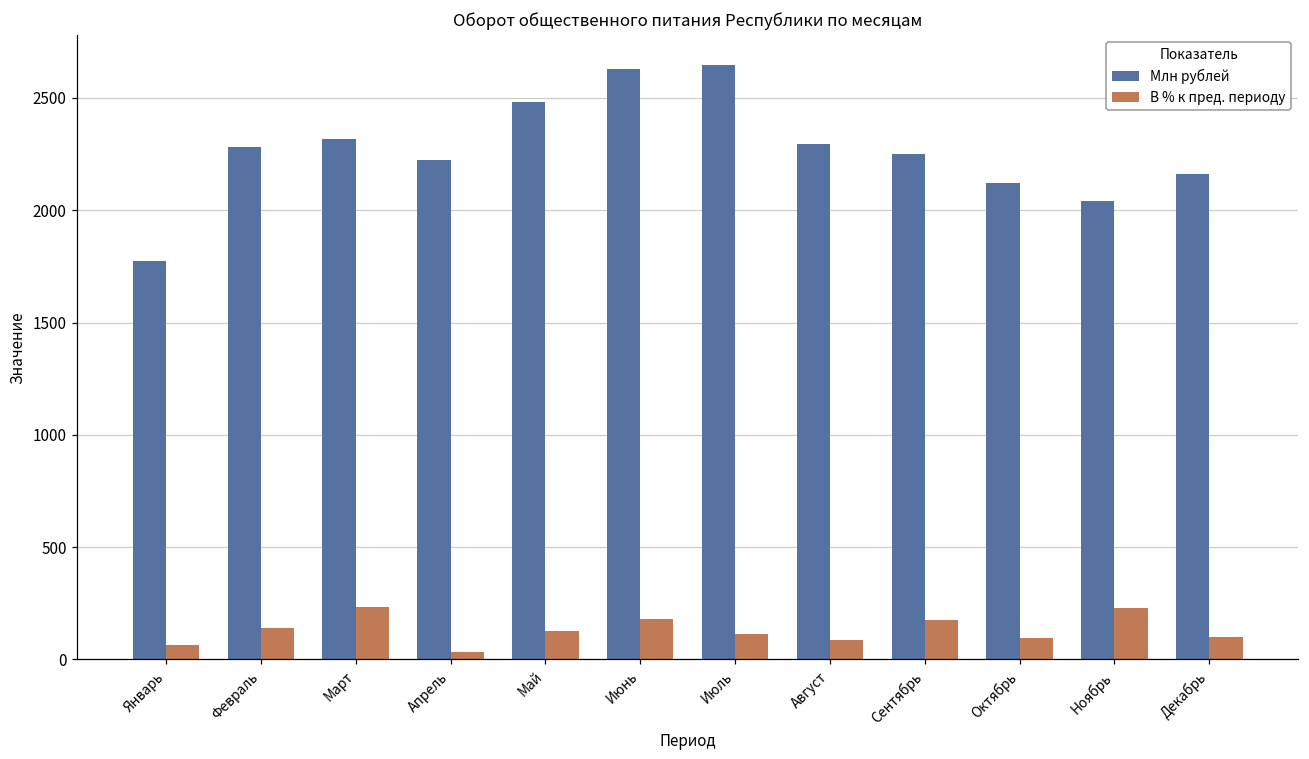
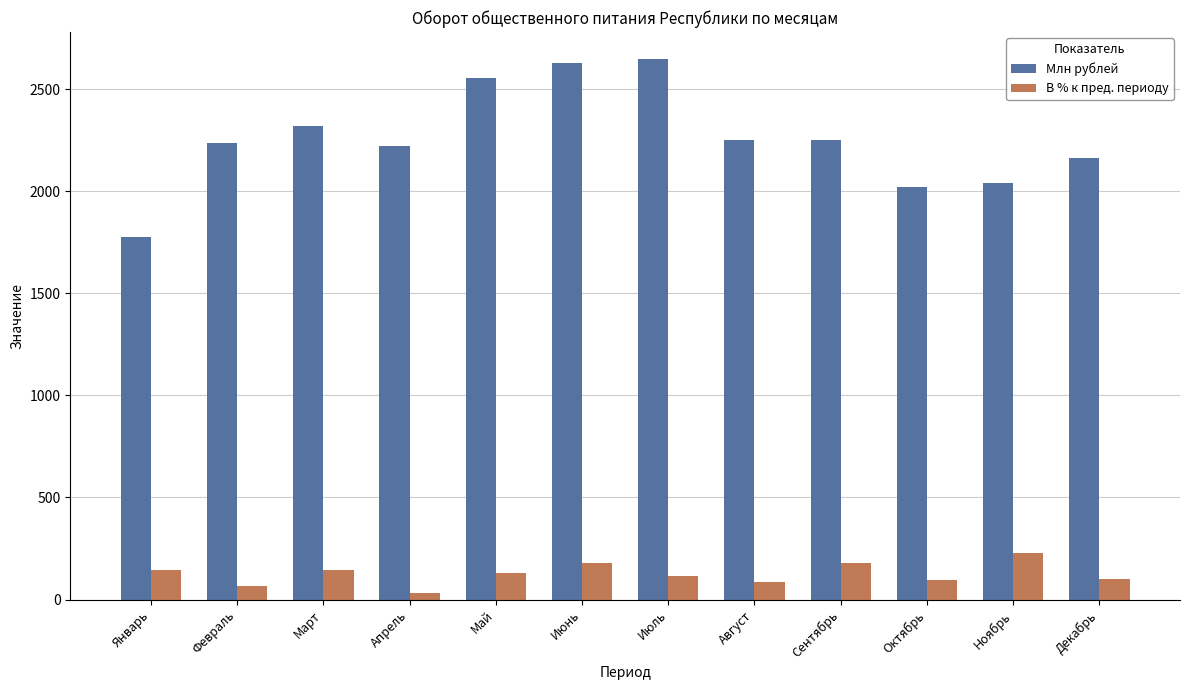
В % к пред. периоду, Январь: 70 -> 140
Млн рублей, Февраль: 2280 -> 2240
В % к пред. периоду, Февраль: 140 -> 70
В % к пред. периоду, Март: 230 -> 140
Млн рублей, Май: 2480 -> 2550
Млн рублей, Август: 2300 -> 2250
Млн рублей, Октябрь: 2120 -> 2020
